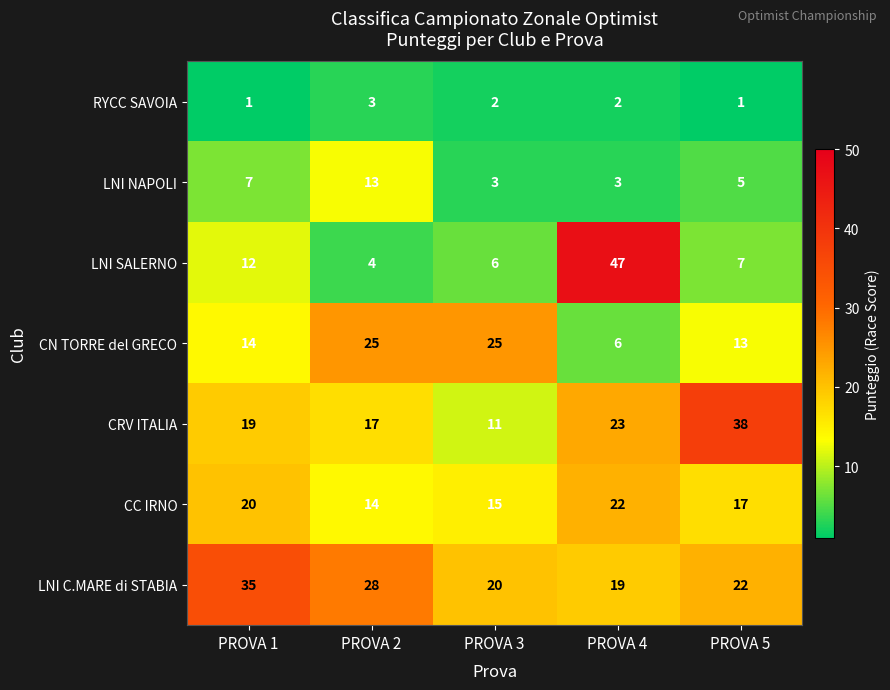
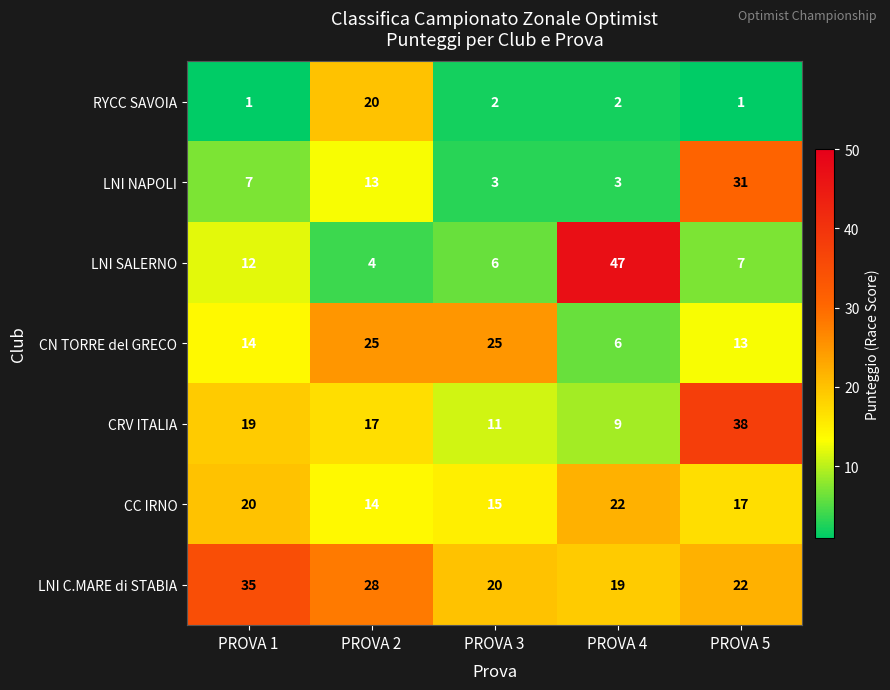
RYCC SAVOIA, PROVA 2: 3 -> 20
LNI NAPOLI, PROVA 5: 5 -> 31
CRV ITALIA, PROVA 4: 23 -> 9
